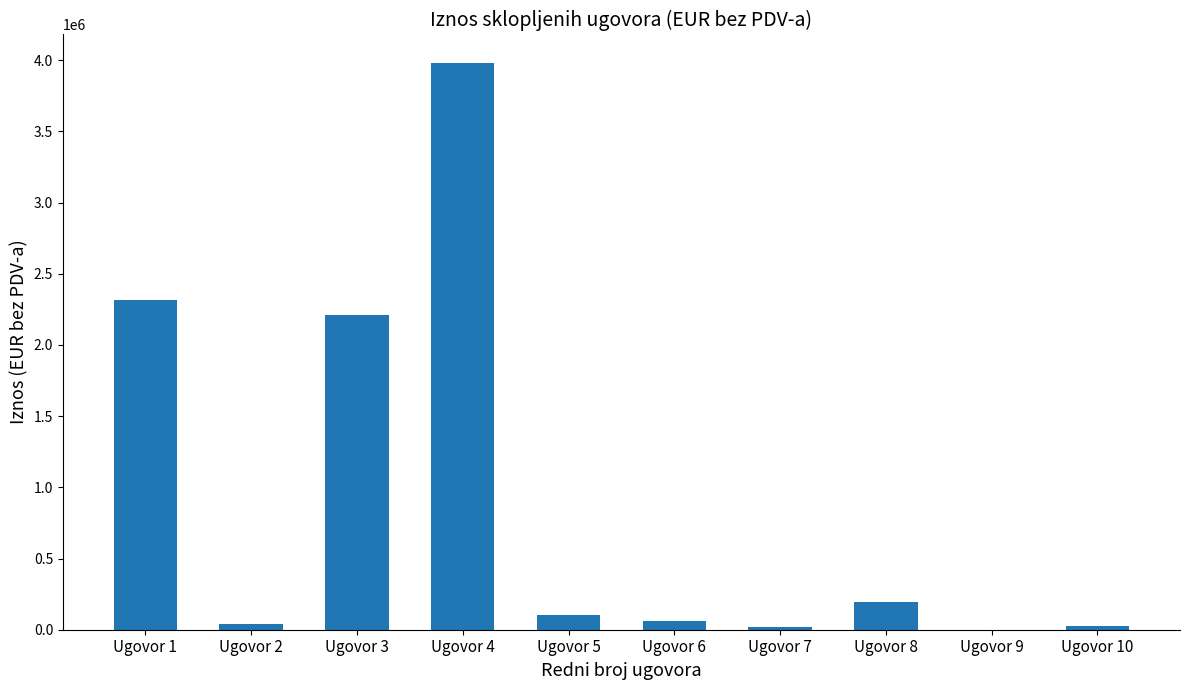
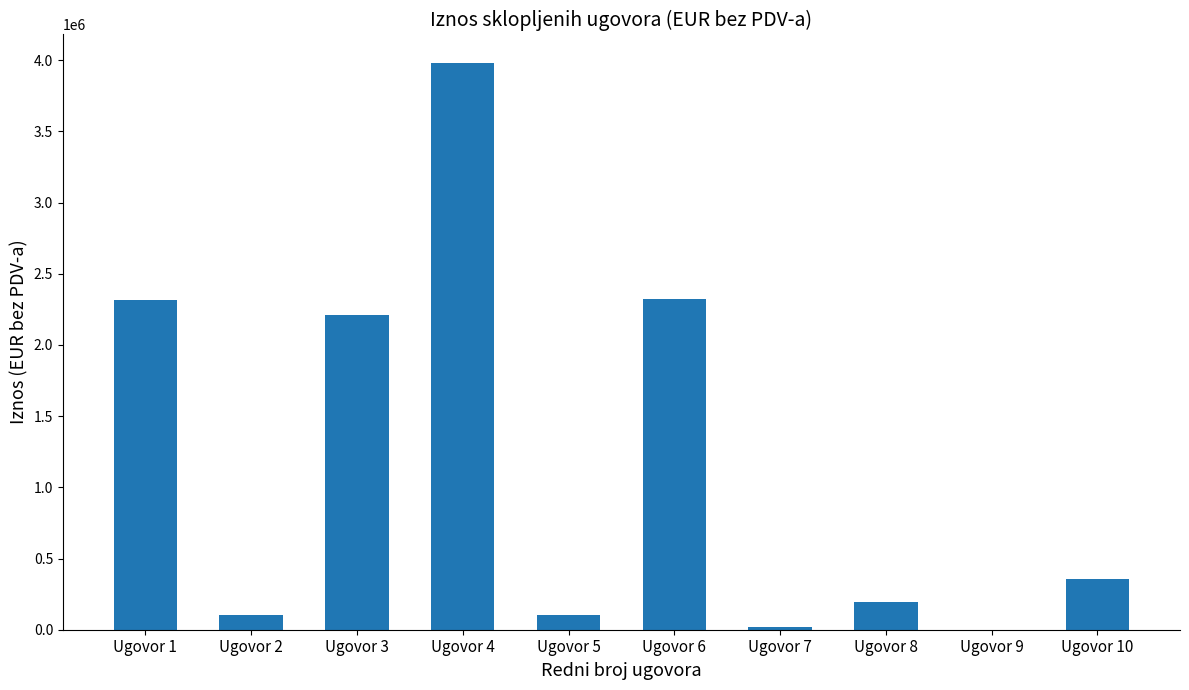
Ugovor 2: 40000 -> 100000
Ugovor 6: 60000 -> 2320000
Ugovor 10: 30000 -> 360000
